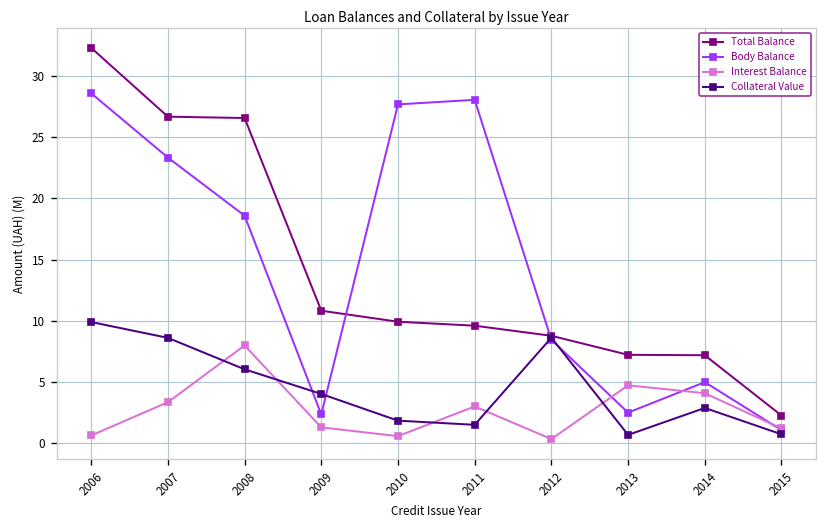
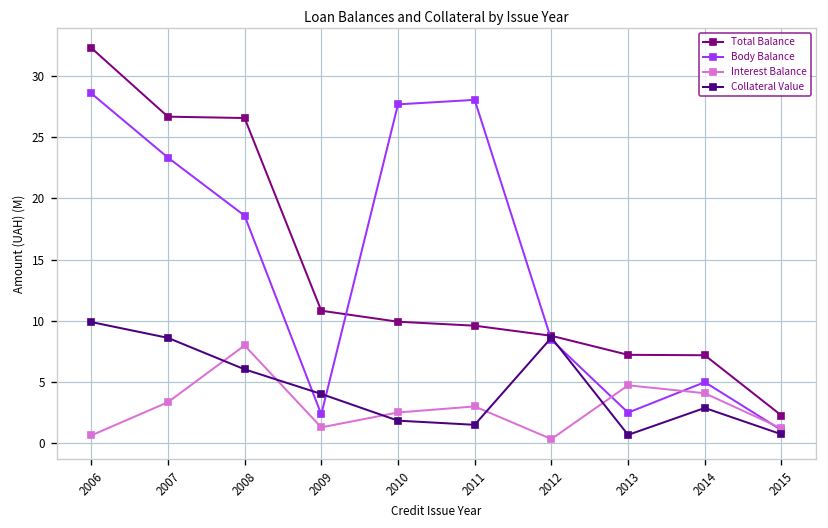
Interest Balance, 2010: 0.6 -> 2.5
